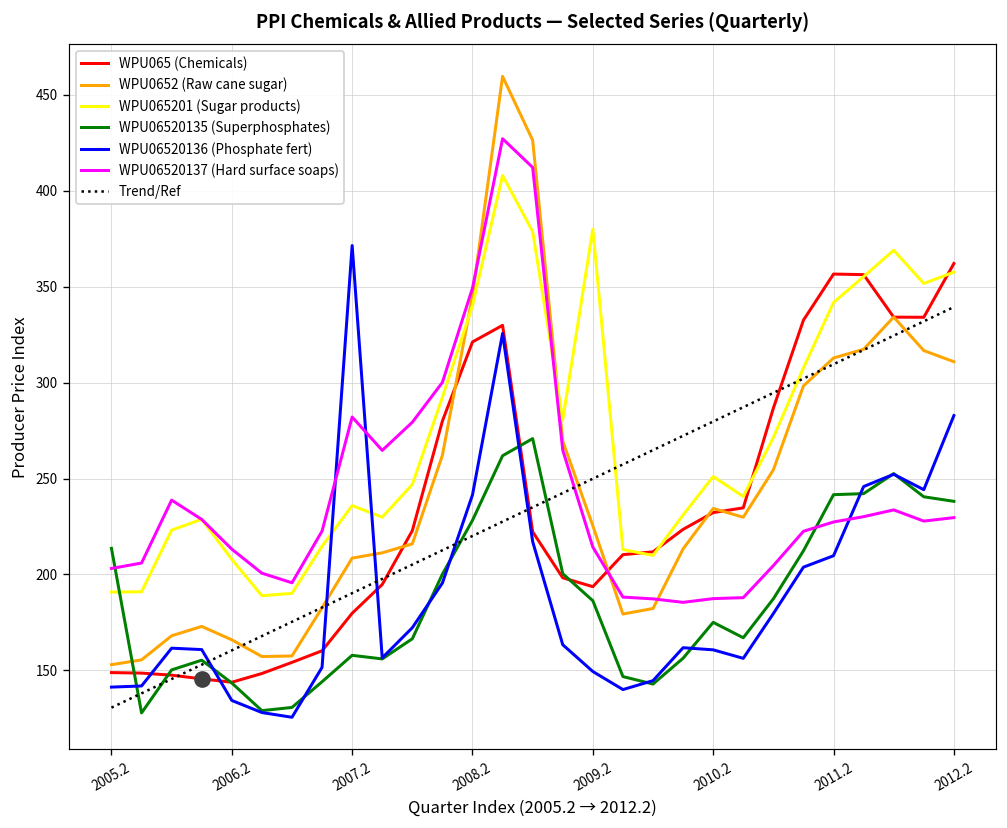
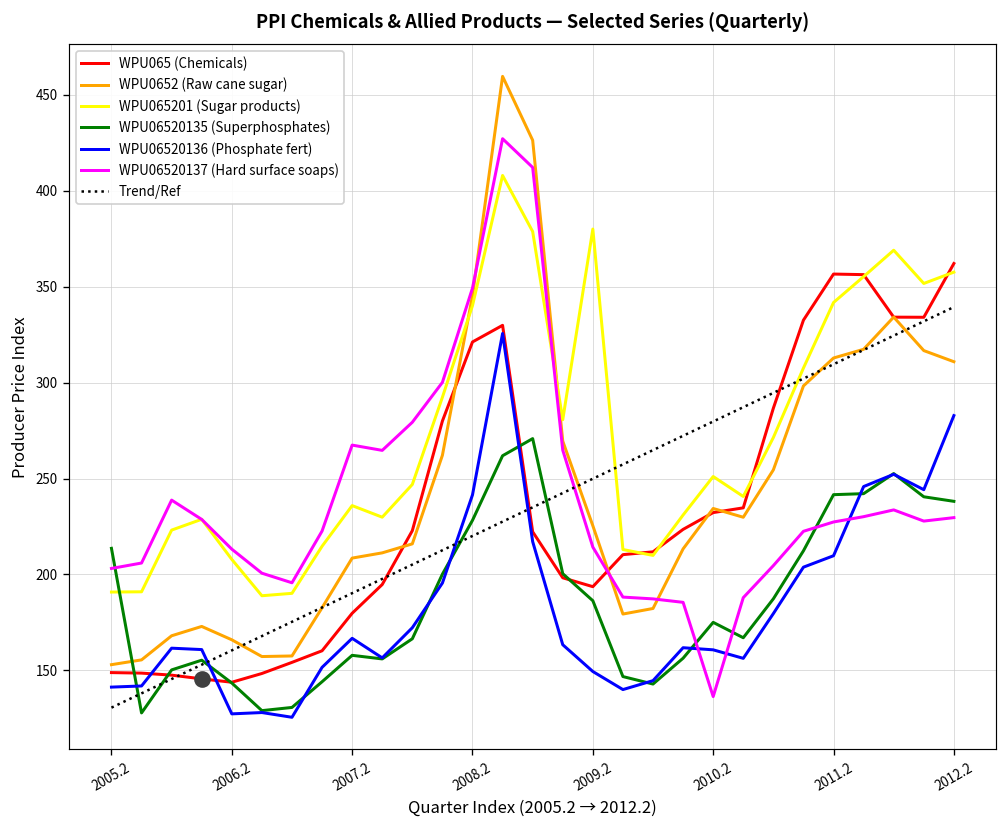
WPU06520136 (Phosphate fert), 2006.2: 134 -> 127
WPU06520136 (Phosphate fert), 2007.2: 371 -> 167
WPU06520137 (Hard surface soaps), 2007.2: 282 -> 267
WPU06520137 (Hard surface soaps), 2010.2: 187 -> 136
